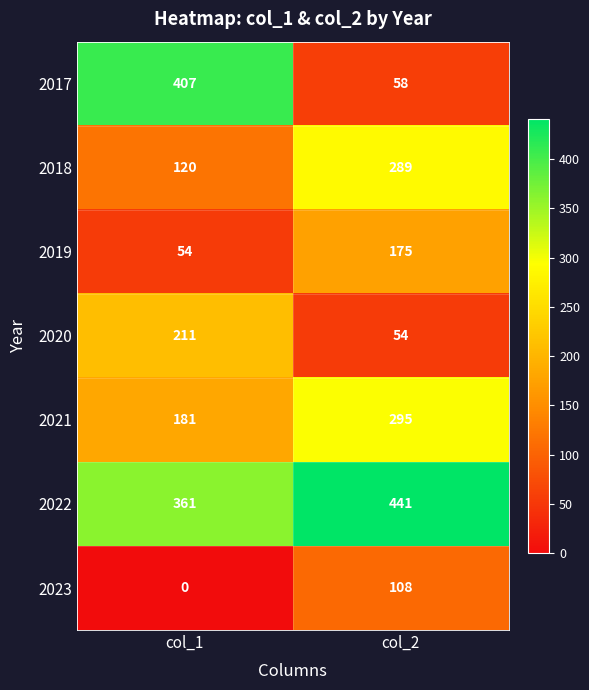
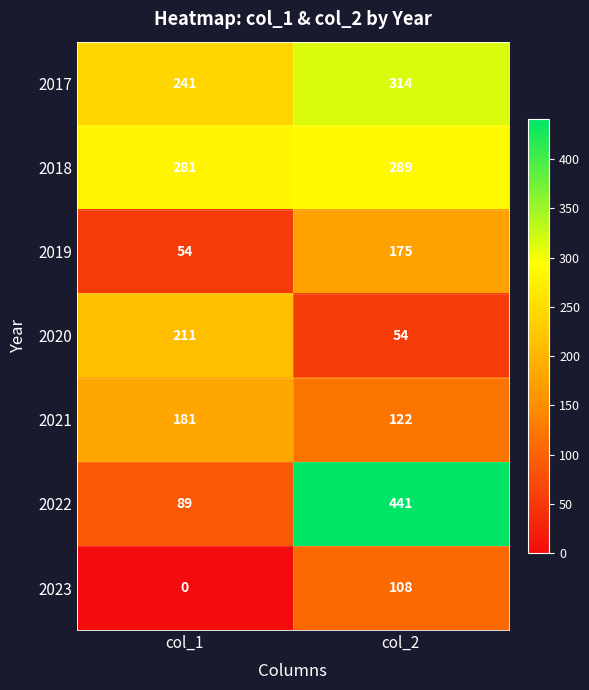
2017, col_1: 407 -> 241
2017, col_2: 58 -> 314
2018, col_1: 120 -> 281
2021, col_2: 295 -> 122
2022, col_1: 361 -> 89
